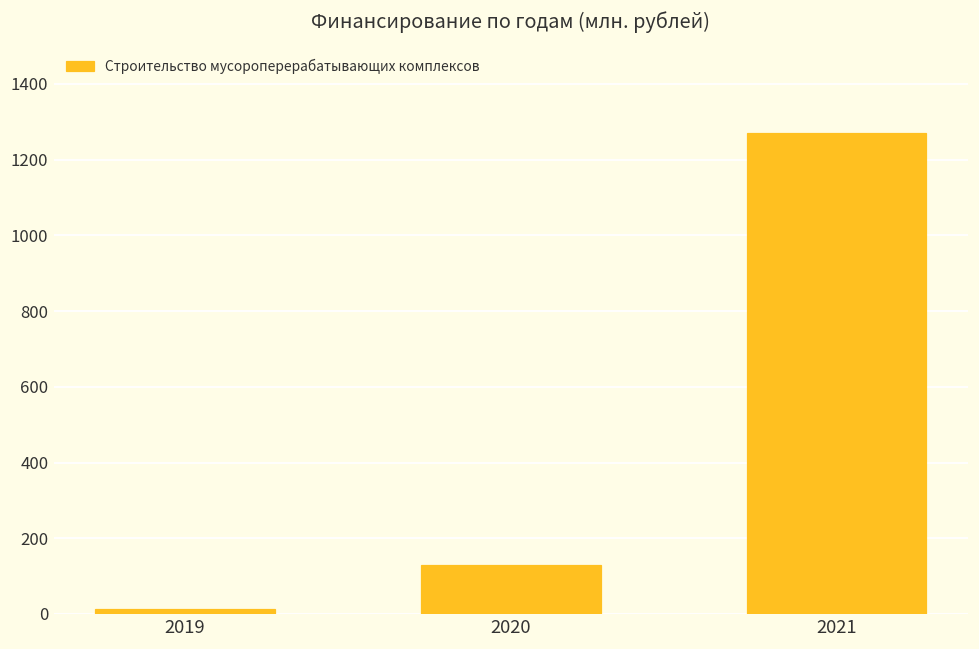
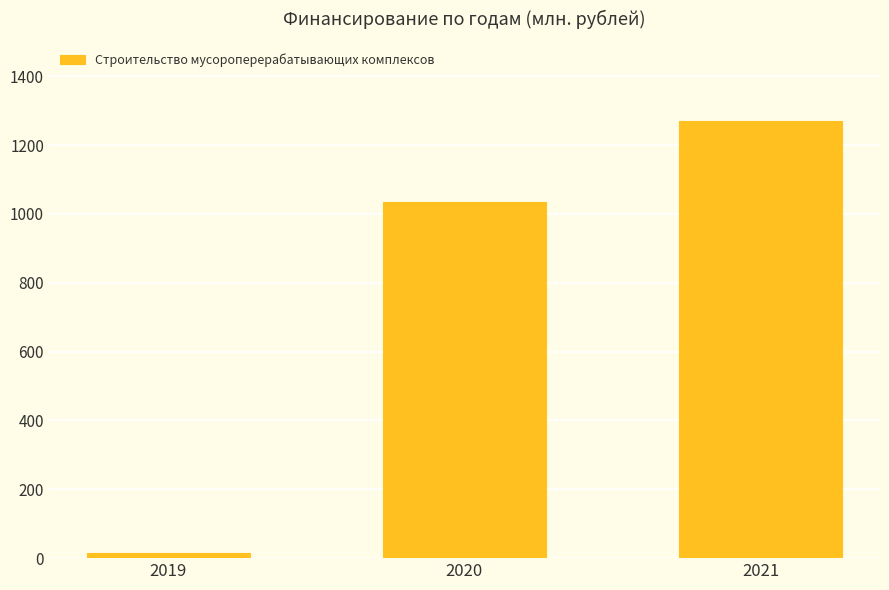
2020: 130 -> 1030
